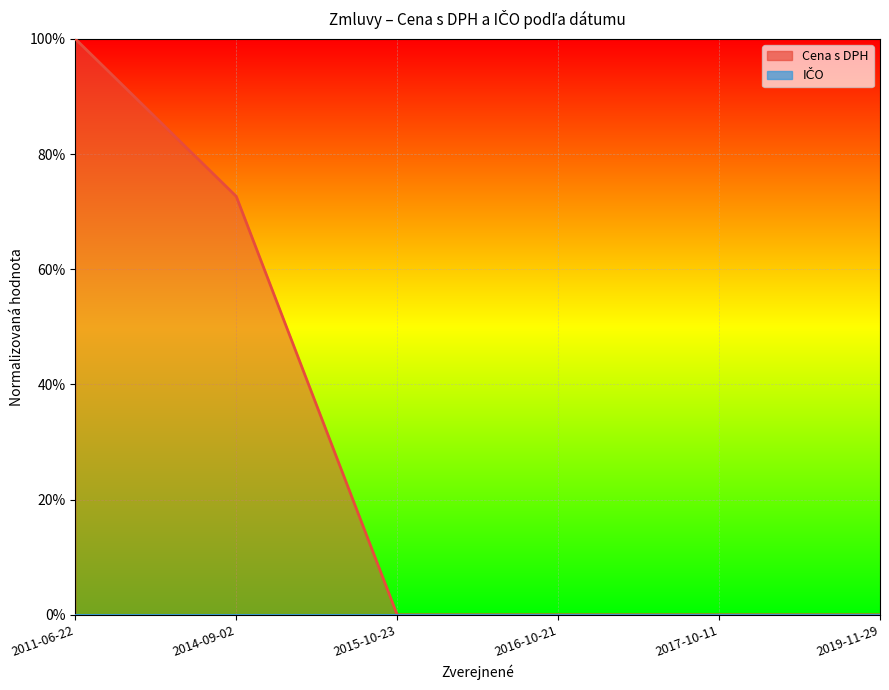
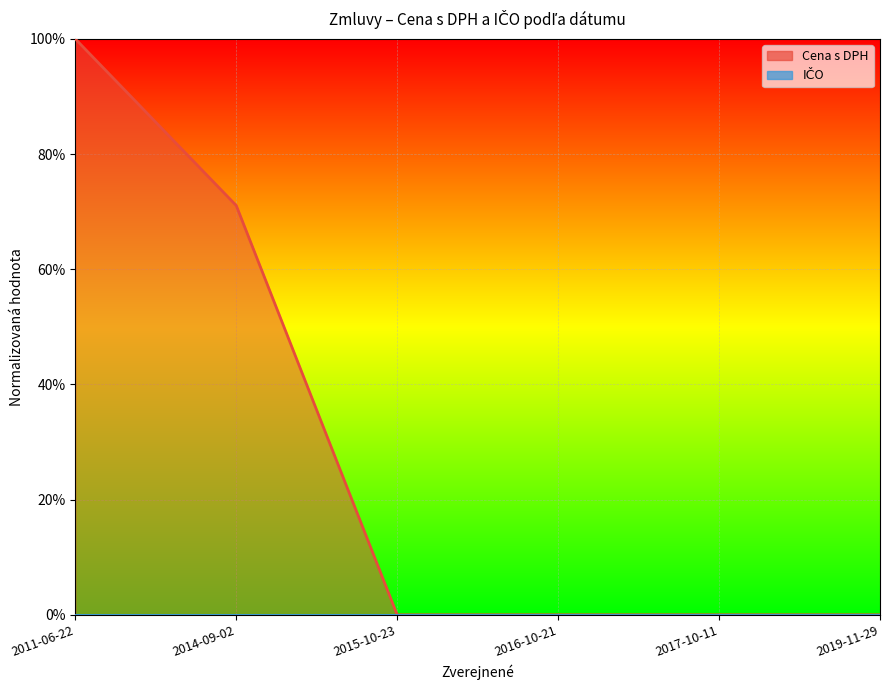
Cena s DPH, 2014-09-02: 73% -> 71%
